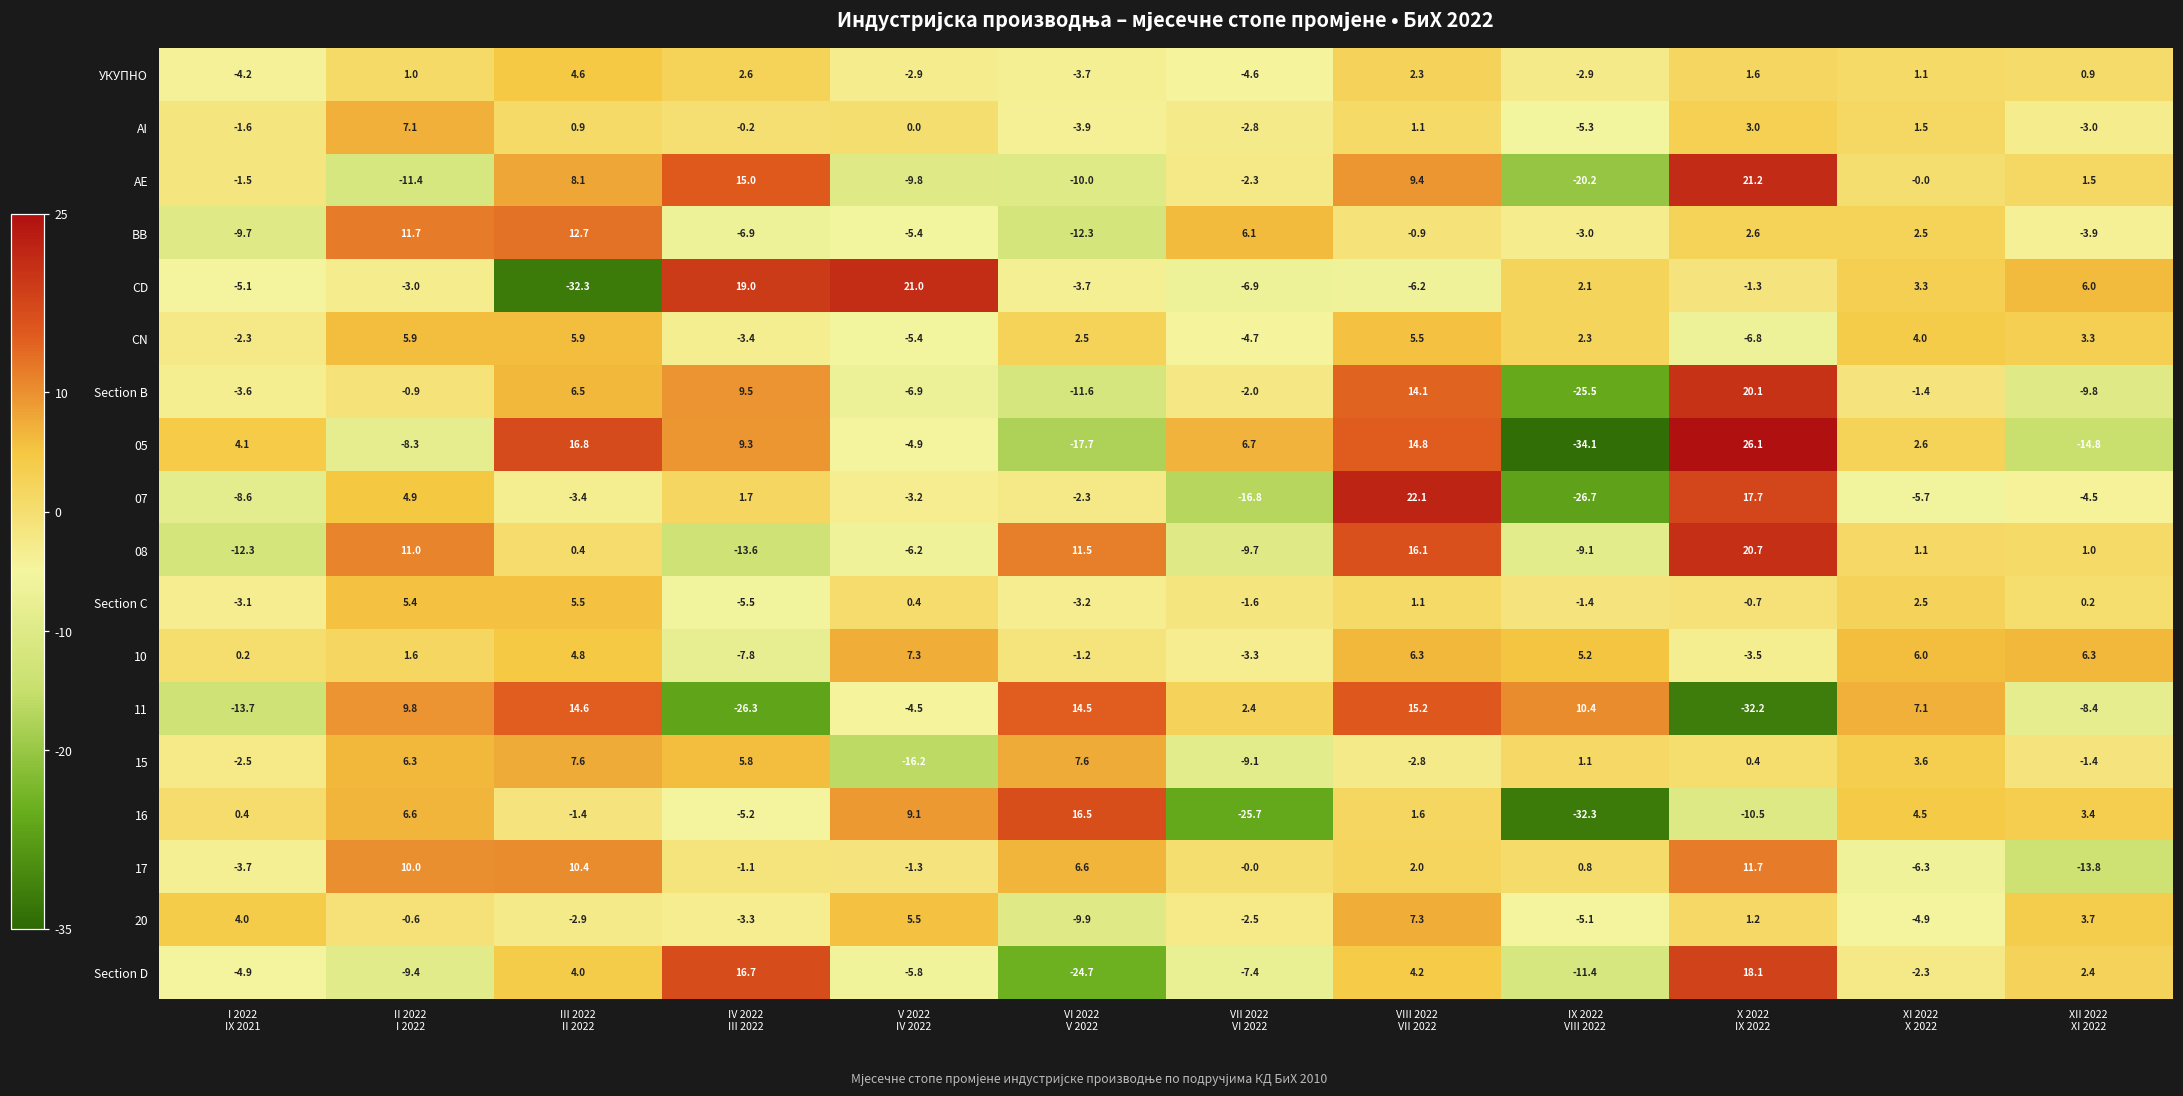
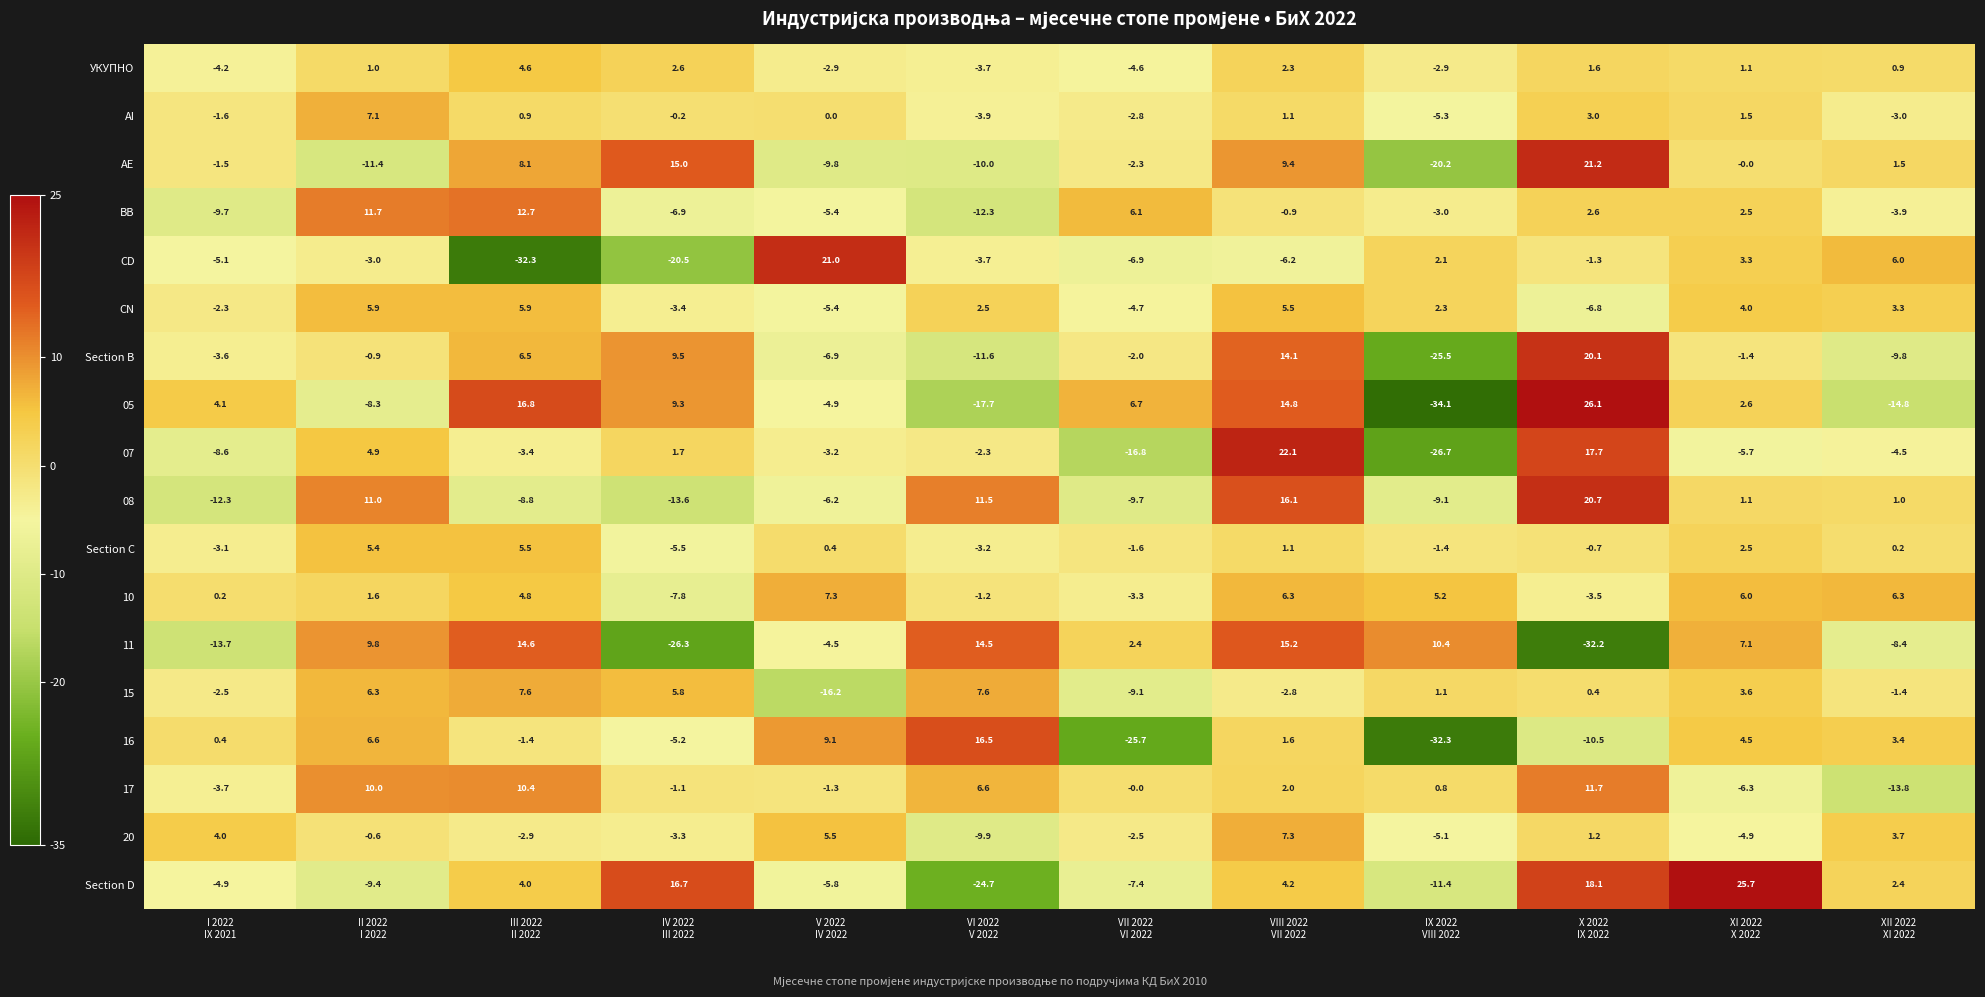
CD, IV 2022 III 2022: 19.0 -> -20.5
08, III 2022 II 2022: 0.4 -> -8.8
Section D, XI 2022 X 2022: -2.3 -> 25.7
